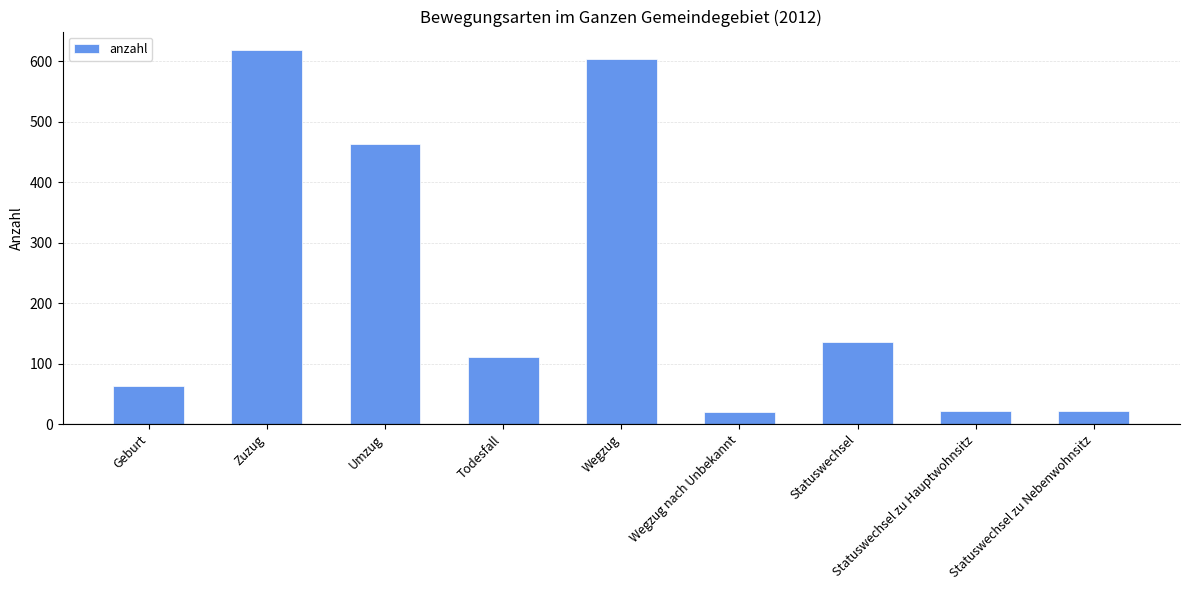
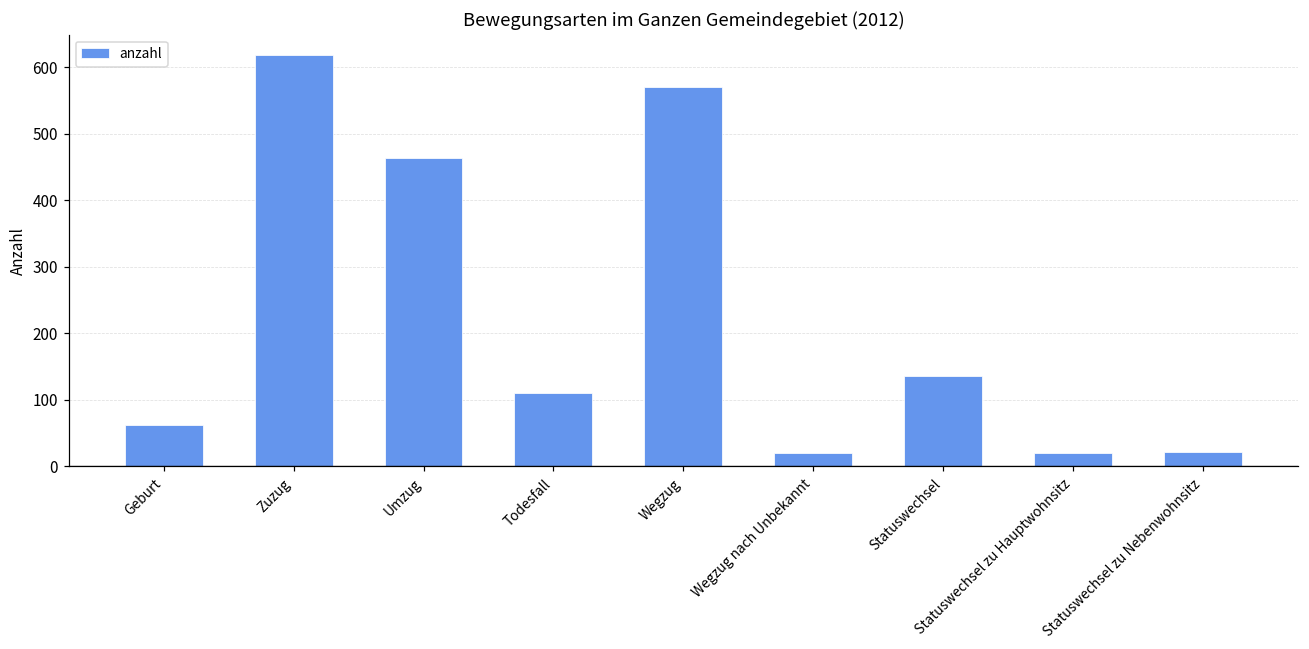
Wegzug: 600 -> 570
